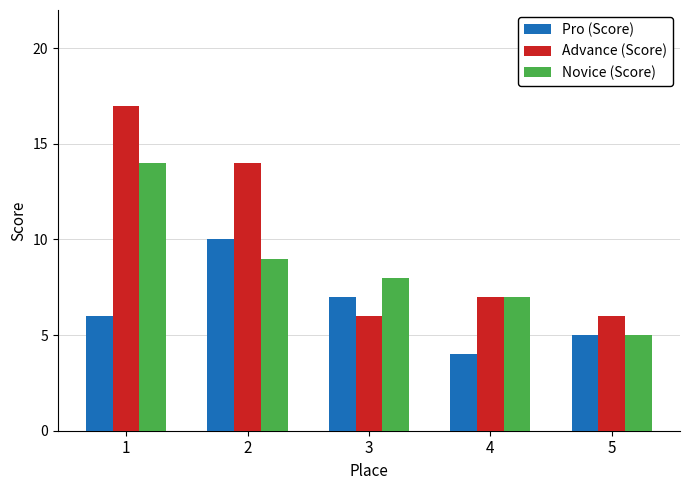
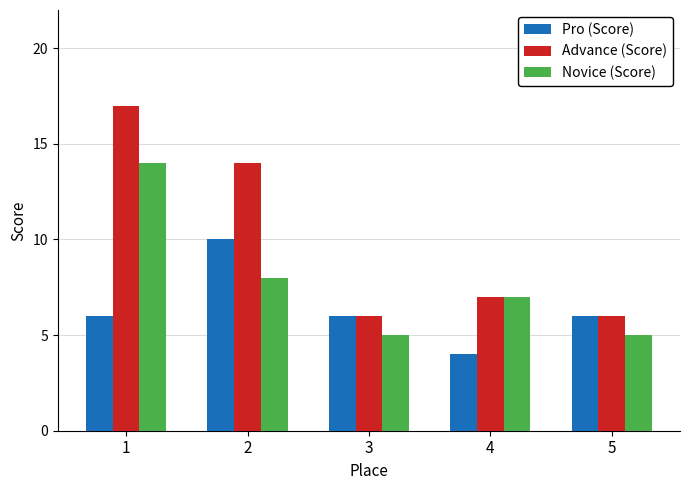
Novice (Score), 2: 9 -> 8
Pro (Score), 3: 7 -> 6
Novice (Score), 3: 8 -> 5
Pro (Score), 5: 5 -> 6
